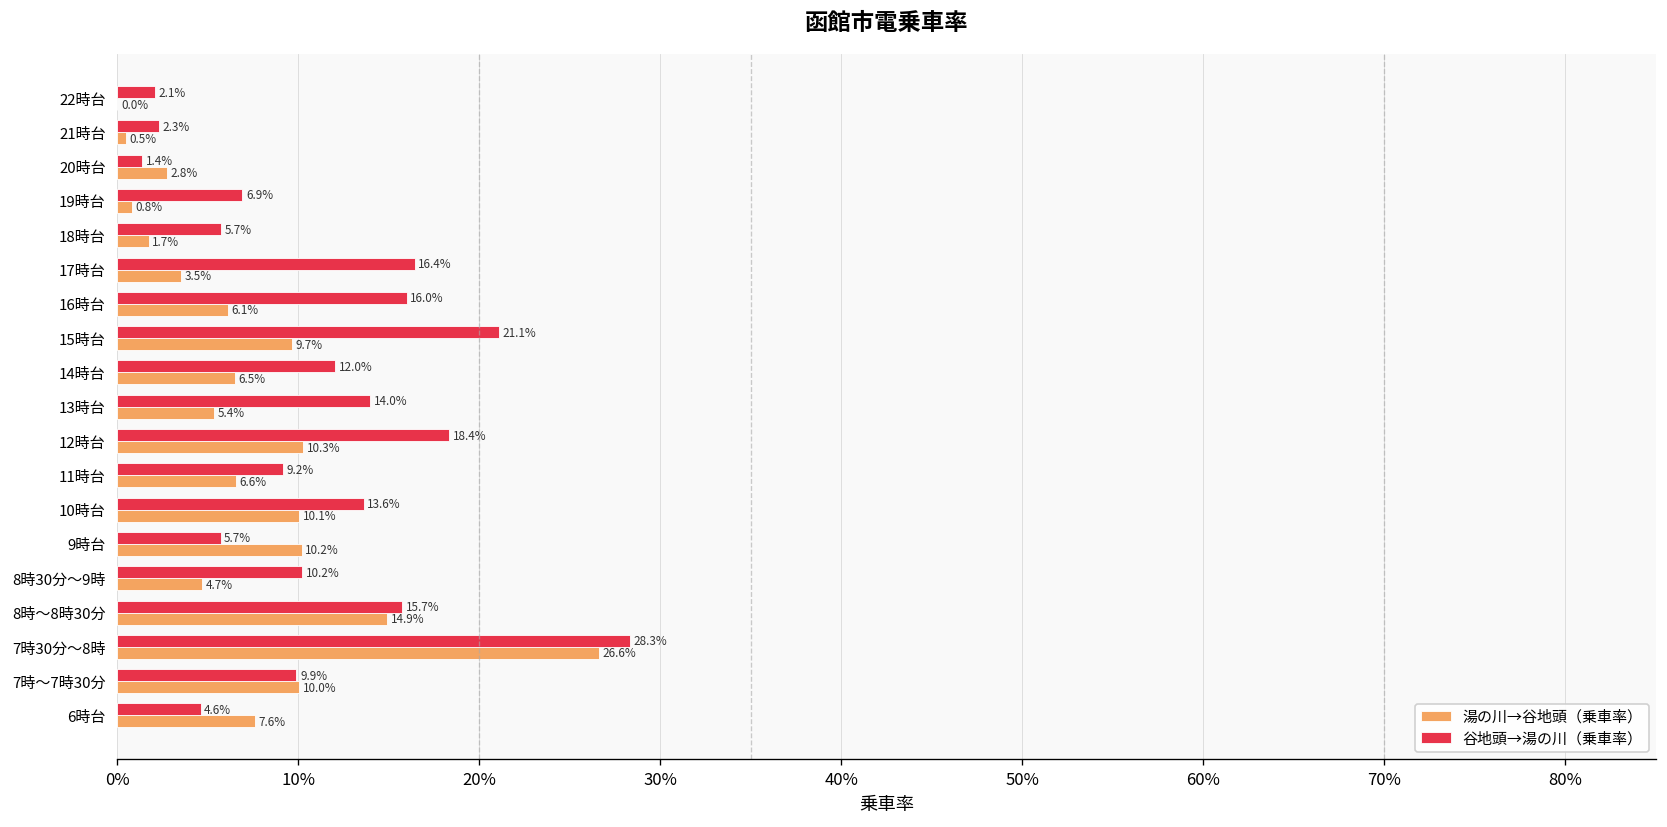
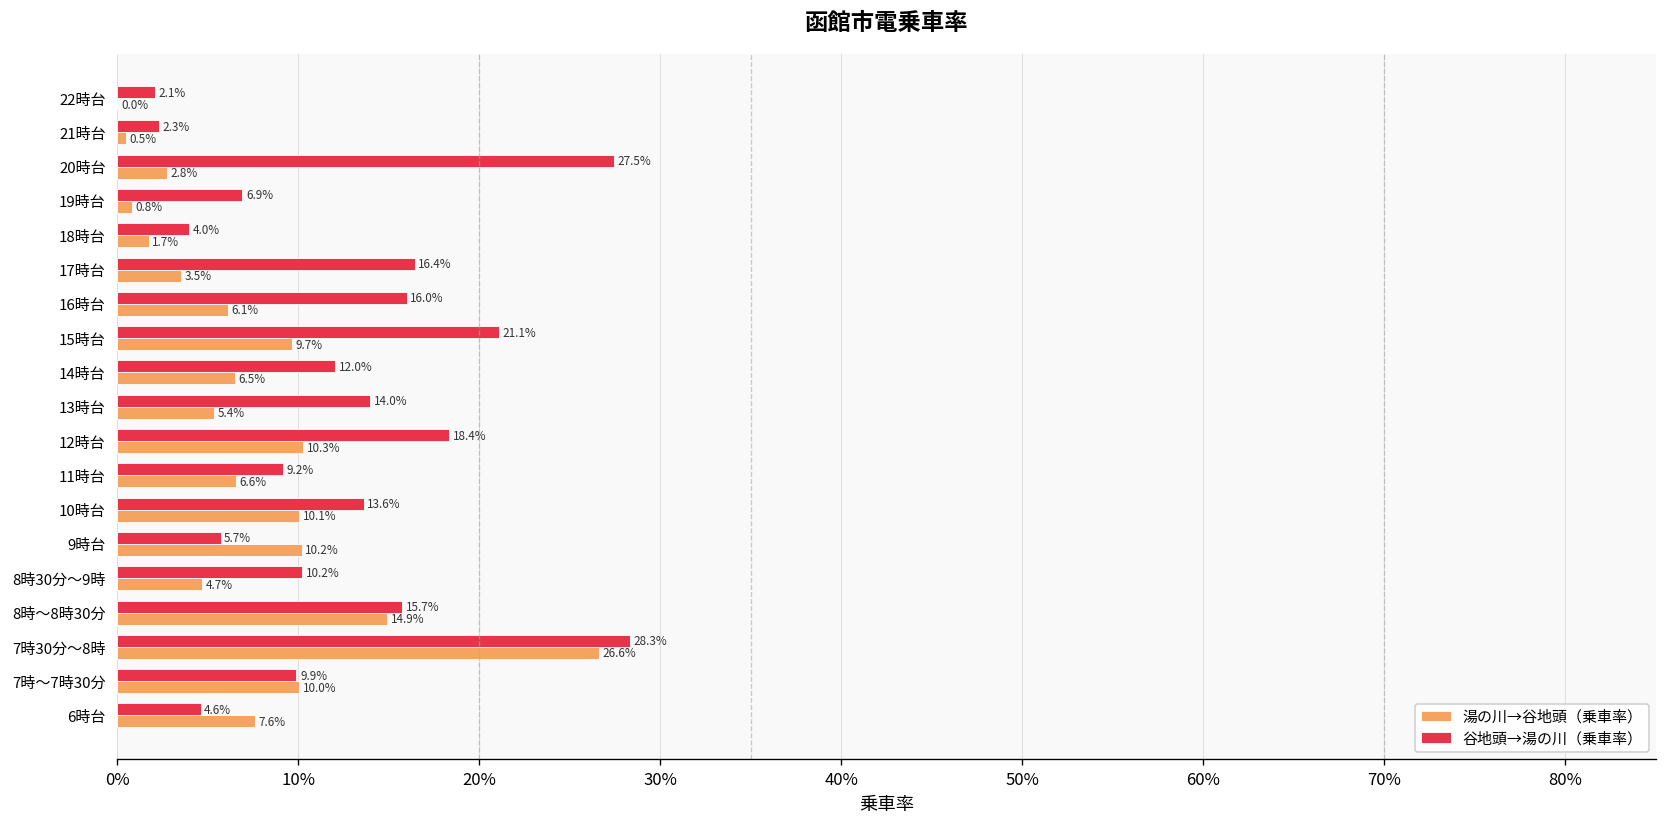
谷地頭→湯の川（乗車率）, 20時台: 1.4% -> 27.5%
谷地頭→湯の川（乗車率）, 18時台: 5.7% -> 4.0%
